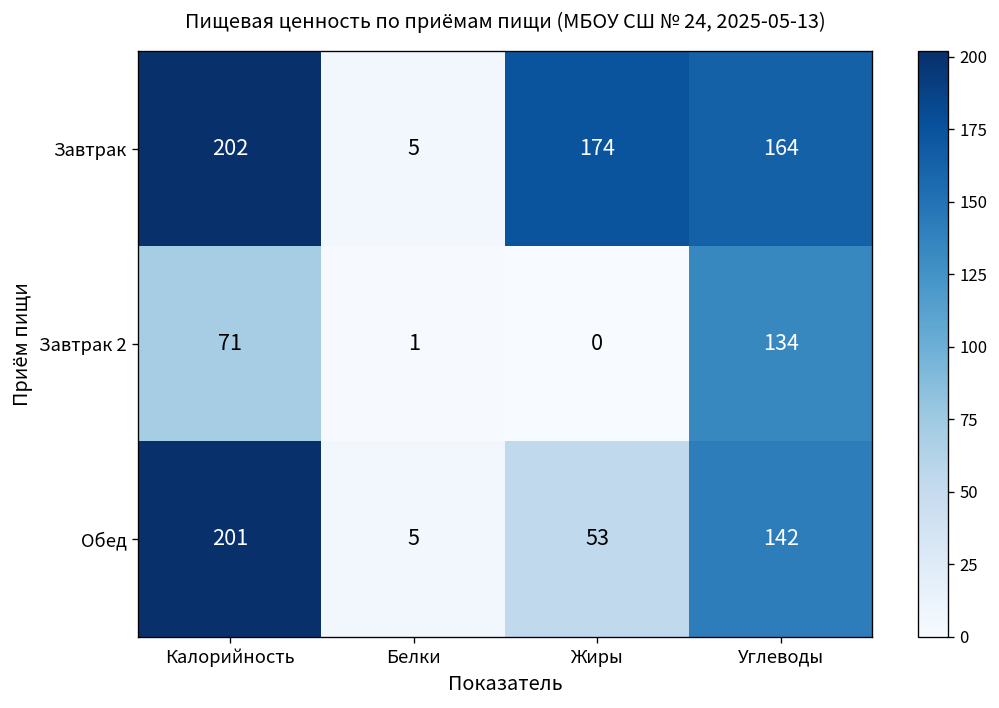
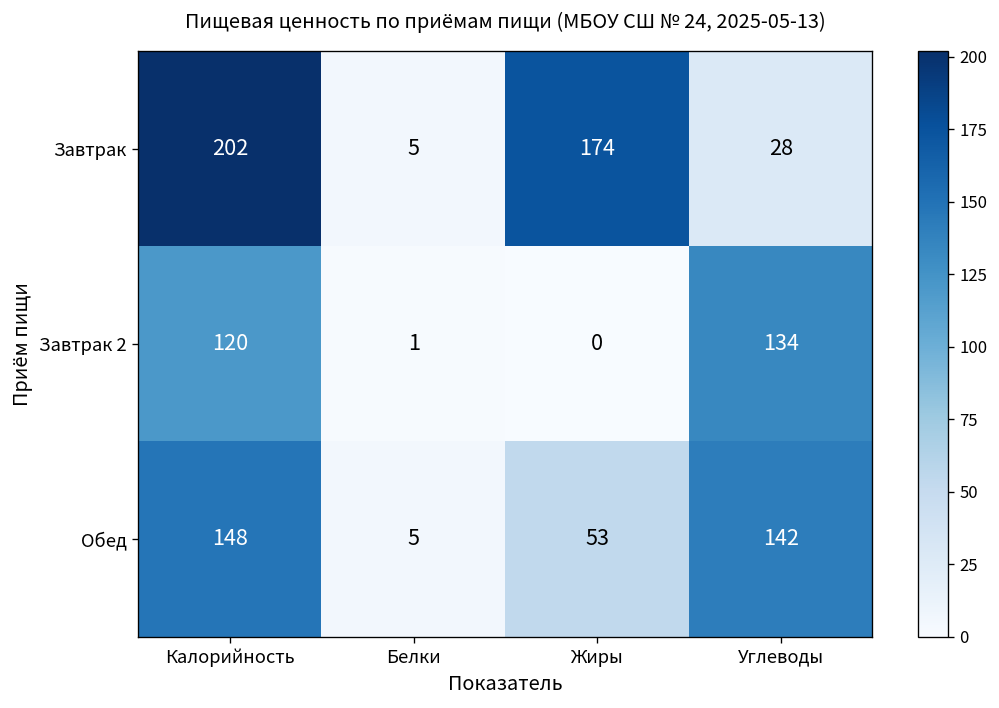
Завтрак, Углеводы: 164 -> 28
Завтрак 2, Калорийность: 71 -> 120
Обед, Калорийность: 201 -> 148
